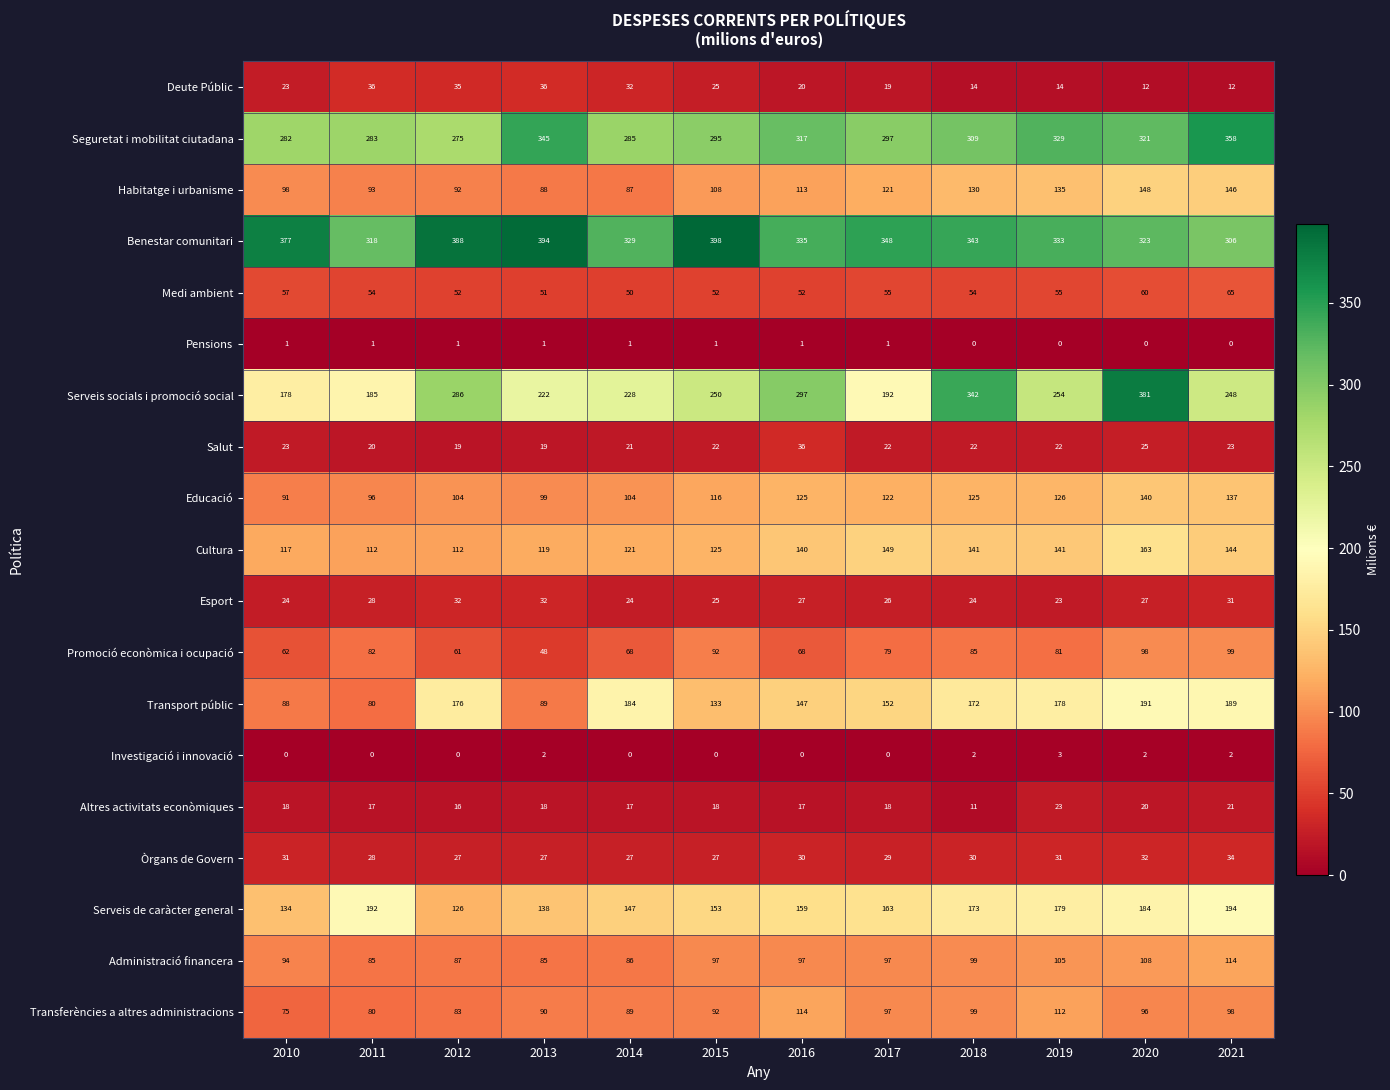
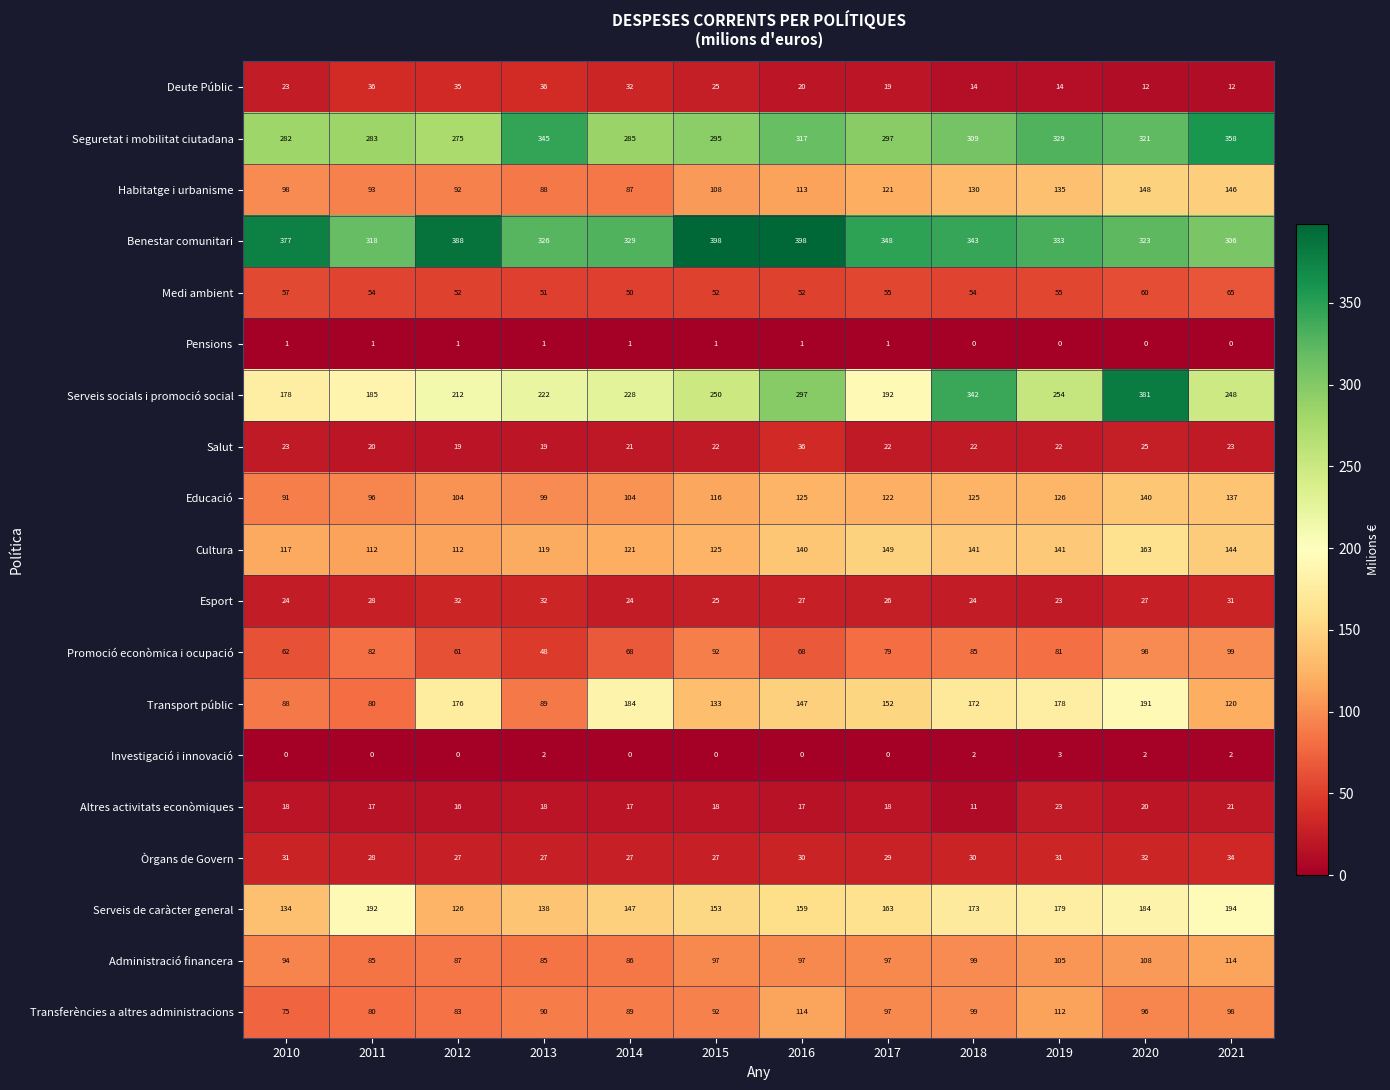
Benestar comunitari, 2013: 394 -> 326
Benestar comunitari, 2016: 335 -> 398
Serveis socials i promoció social, 2012: 286 -> 212
Transport públic, 2021: 189 -> 120
